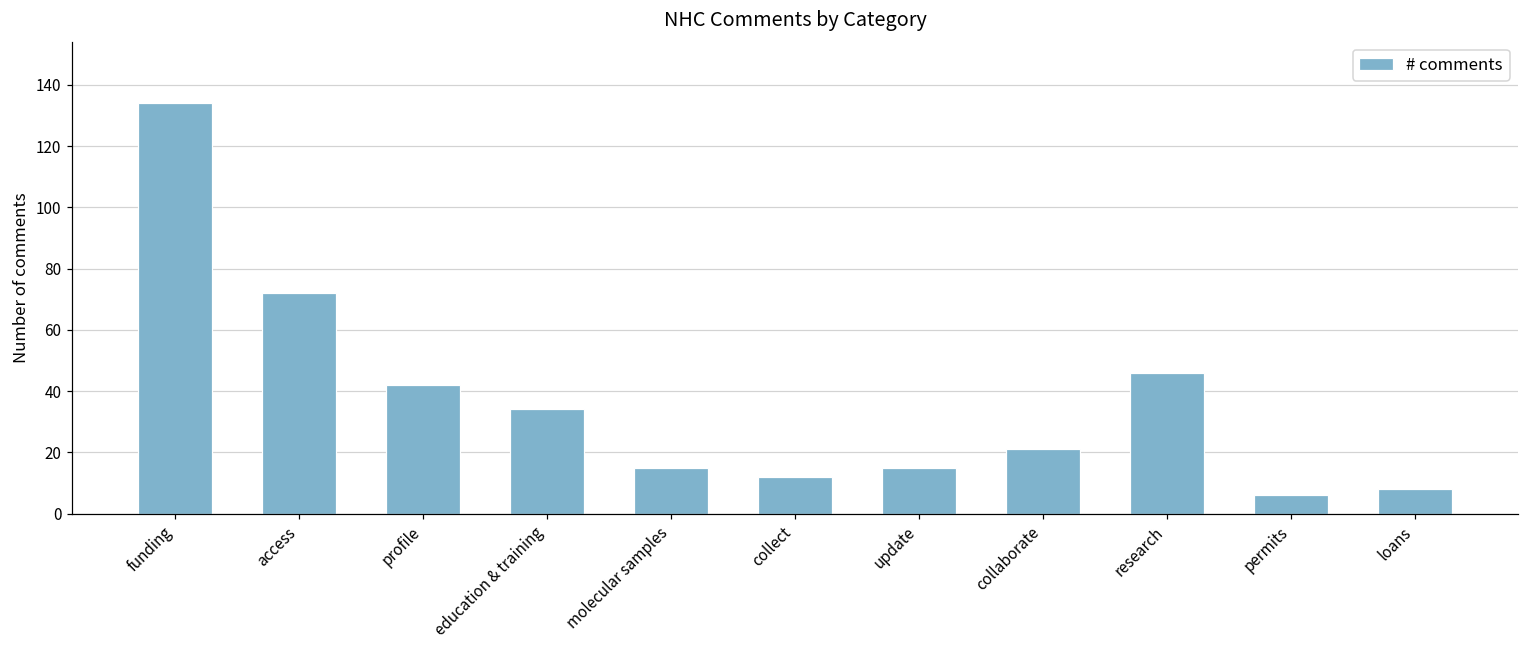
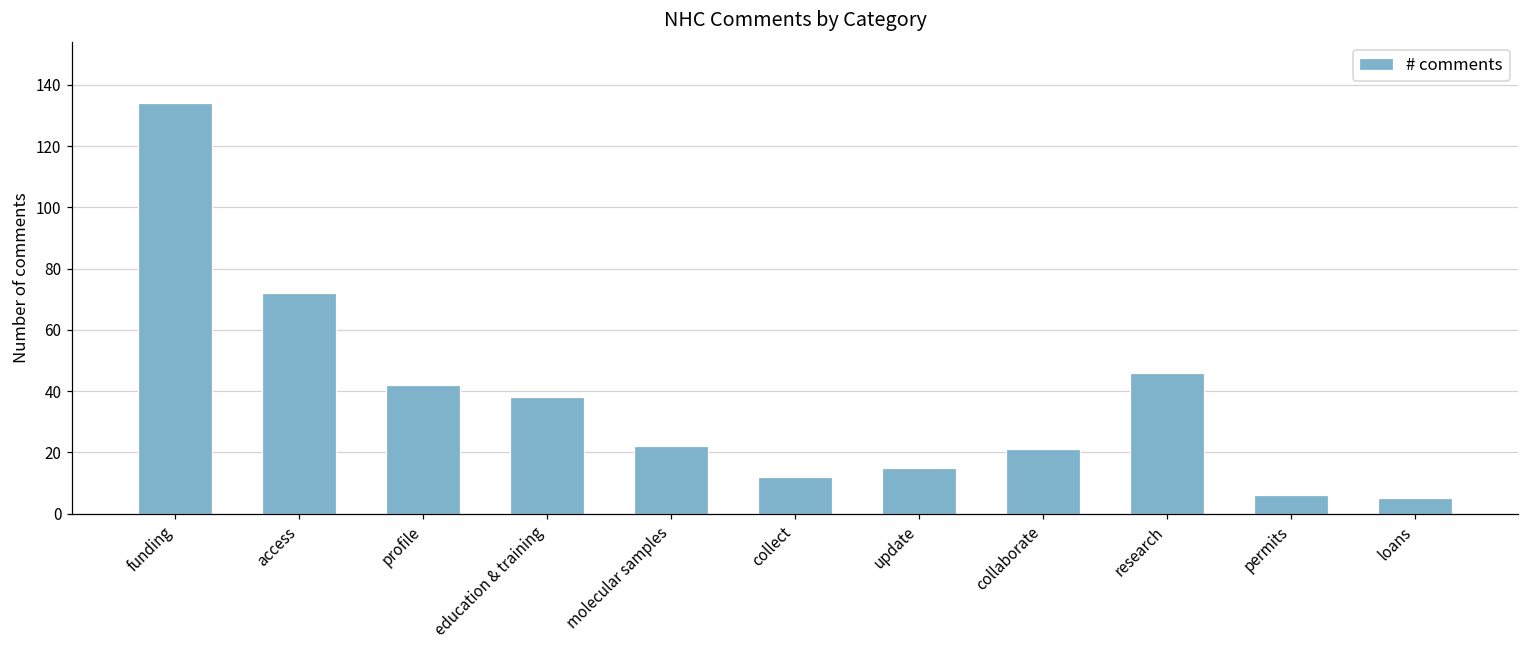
education & training: 34 -> 38
molecular samples: 15 -> 22
loans: 8 -> 5
